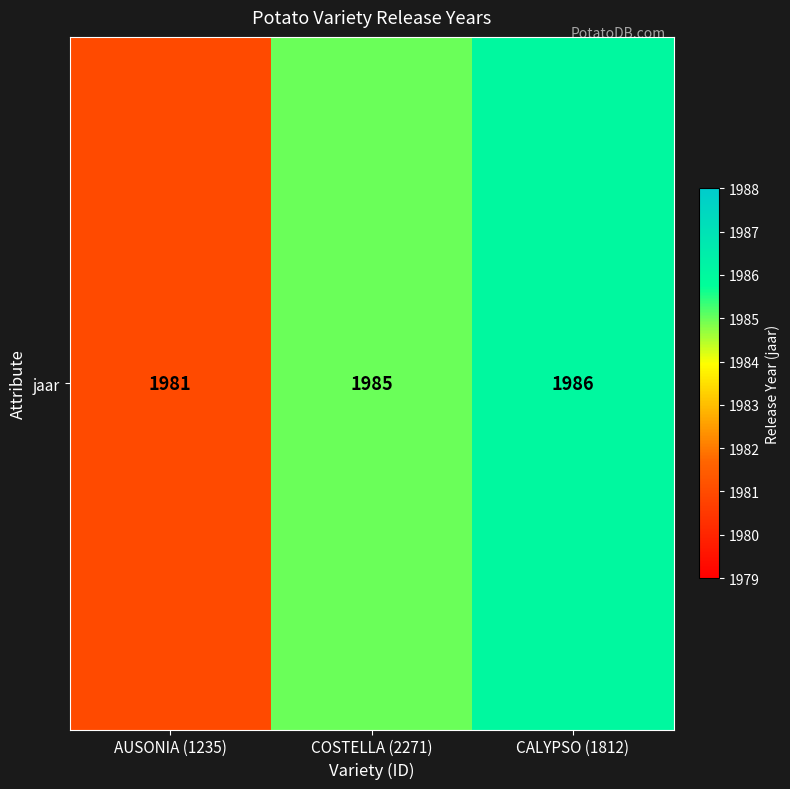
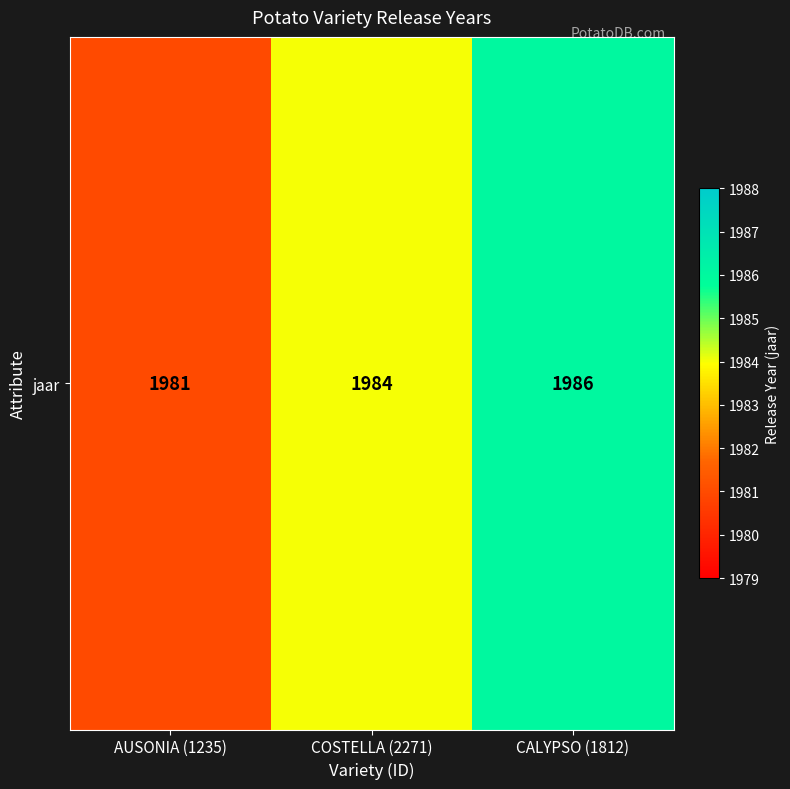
jaar, COSTELLA (2271): 1985 -> 1984
